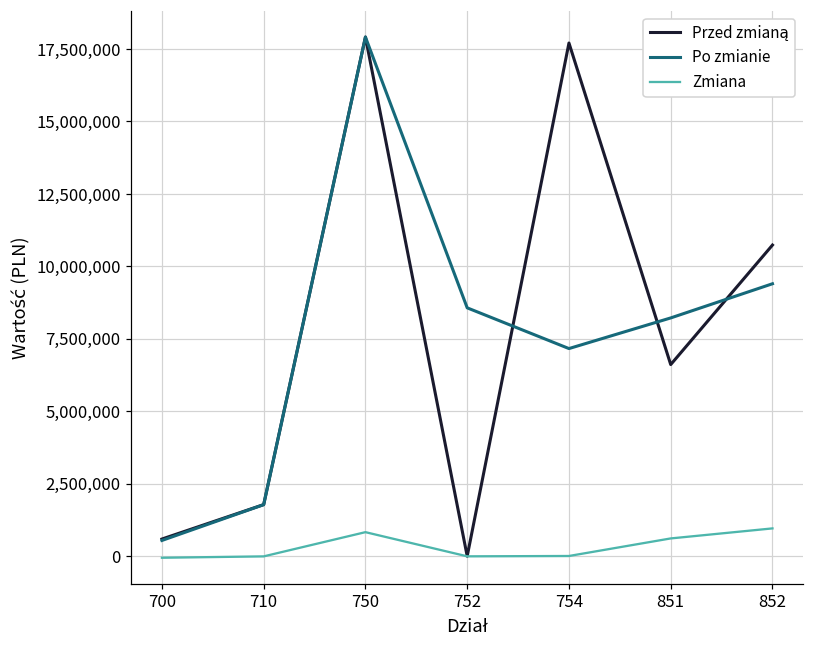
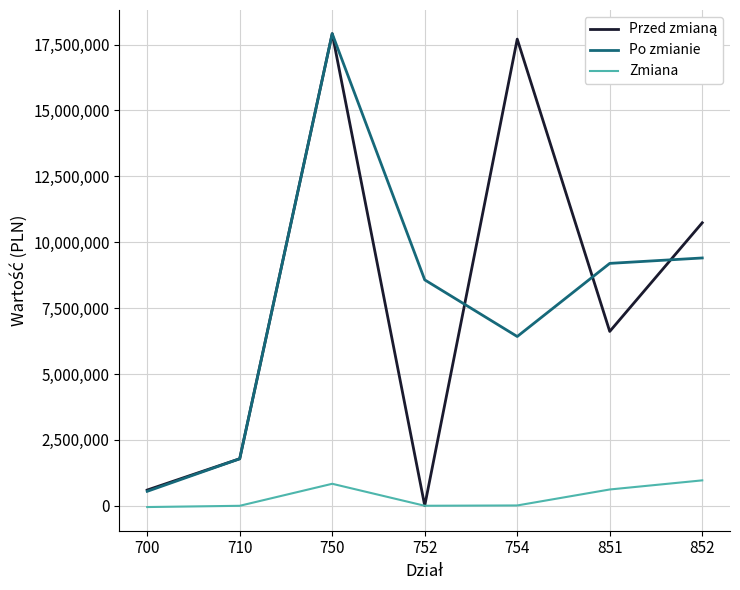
Po zmianie, 754: 7,200,000 -> 6,400,000
Po zmianie, 851: 8,200,000 -> 9,200,000
